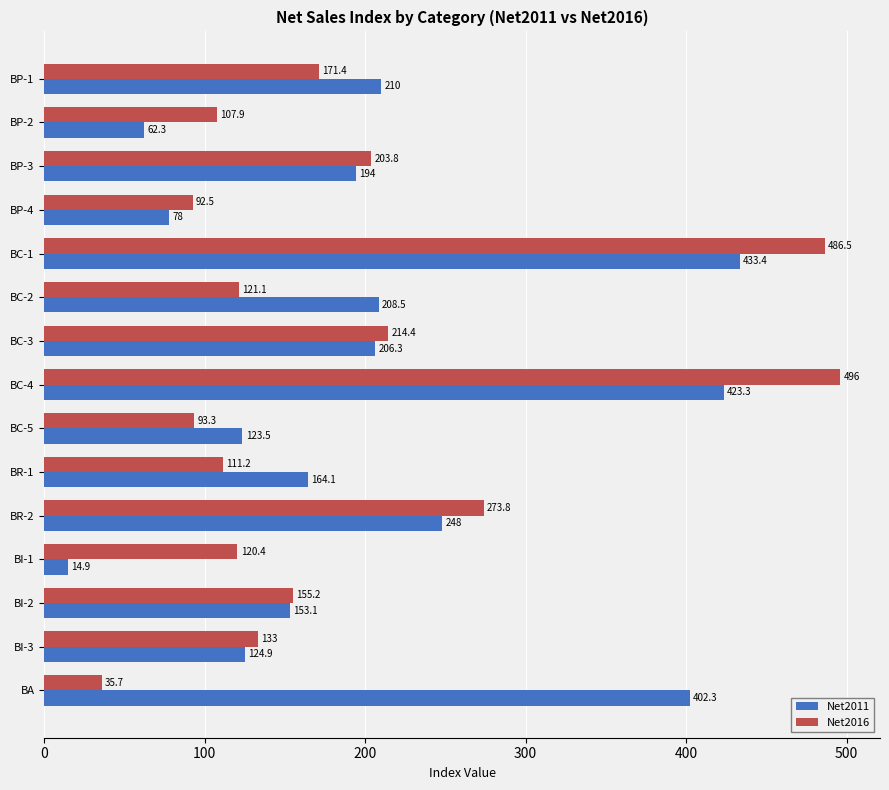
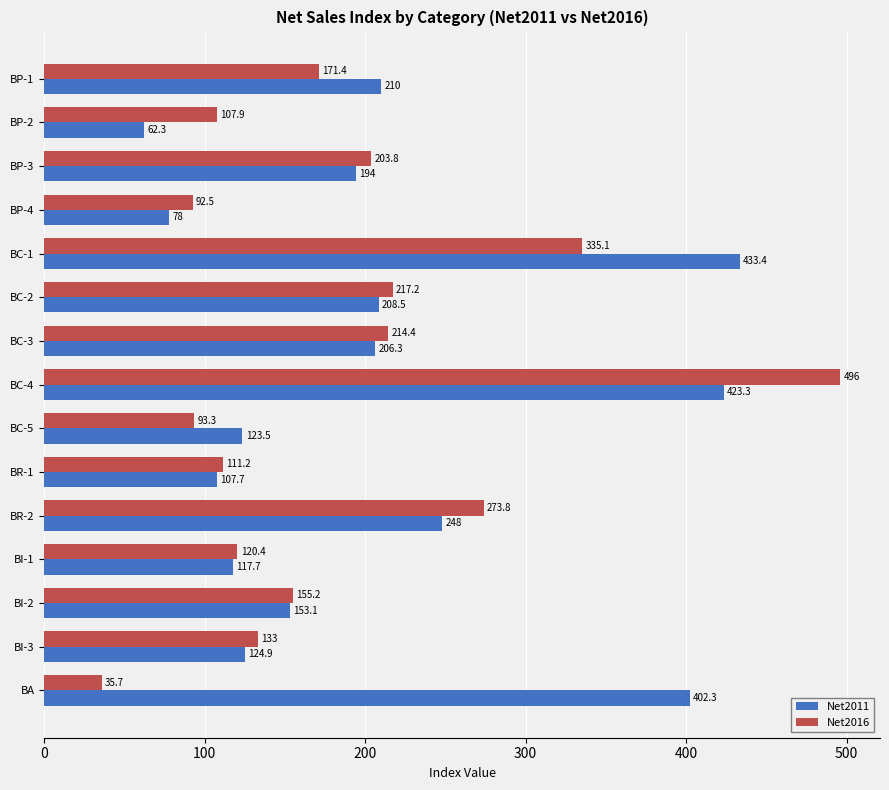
Net2016, BC-1: 486.5 -> 335.1
Net2016, BC-2: 121.1 -> 217.2
Net2011, BR-1: 164.1 -> 107.7
Net2011, BI-1: 14.9 -> 117.7
